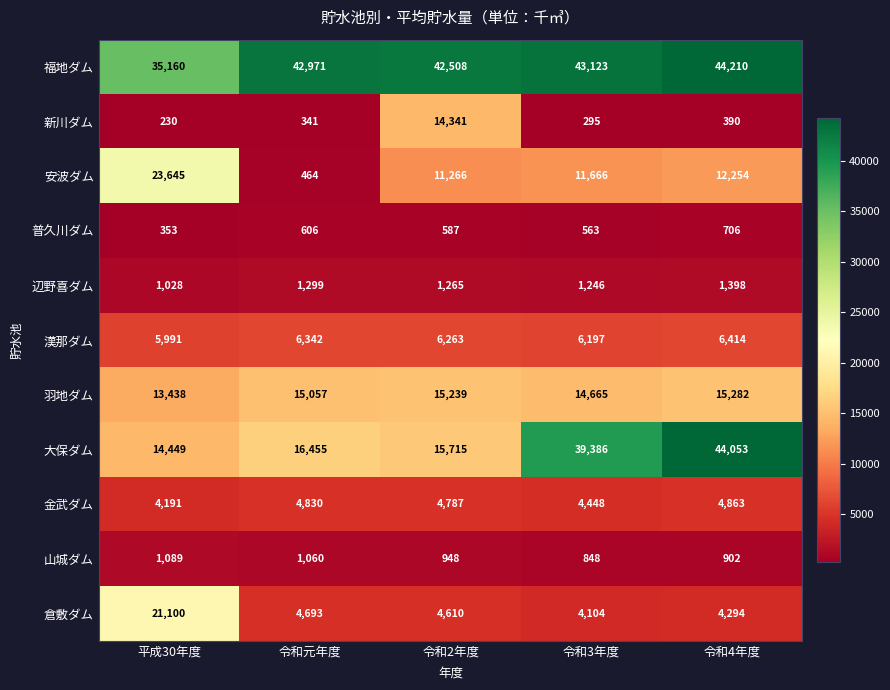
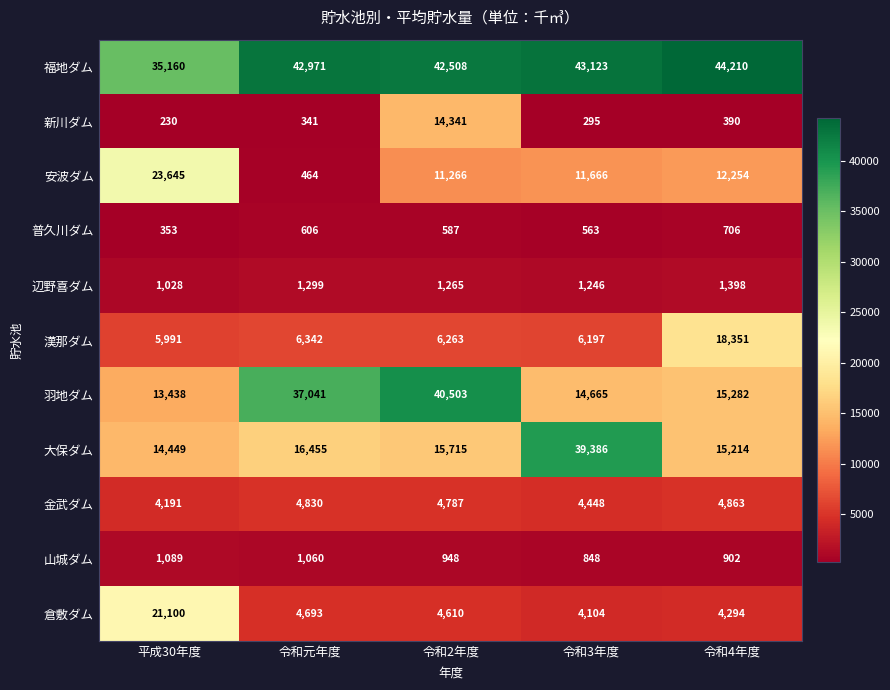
漢那ダム, 令和4年度: 6,414 -> 18,351
羽地ダム, 令和元年度: 15,057 -> 37,041
羽地ダム, 令和2年度: 15,239 -> 40,503
大保ダム, 令和4年度: 44,053 -> 15,214
